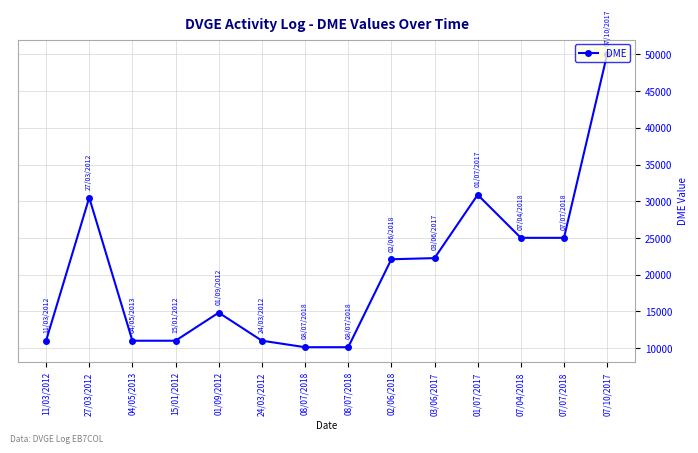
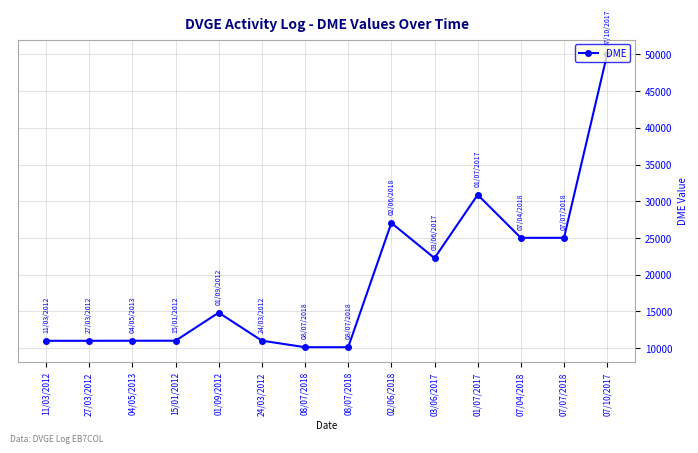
27/03/2012: 30000 -> 11000
02/06/2018: 22000 -> 27000
